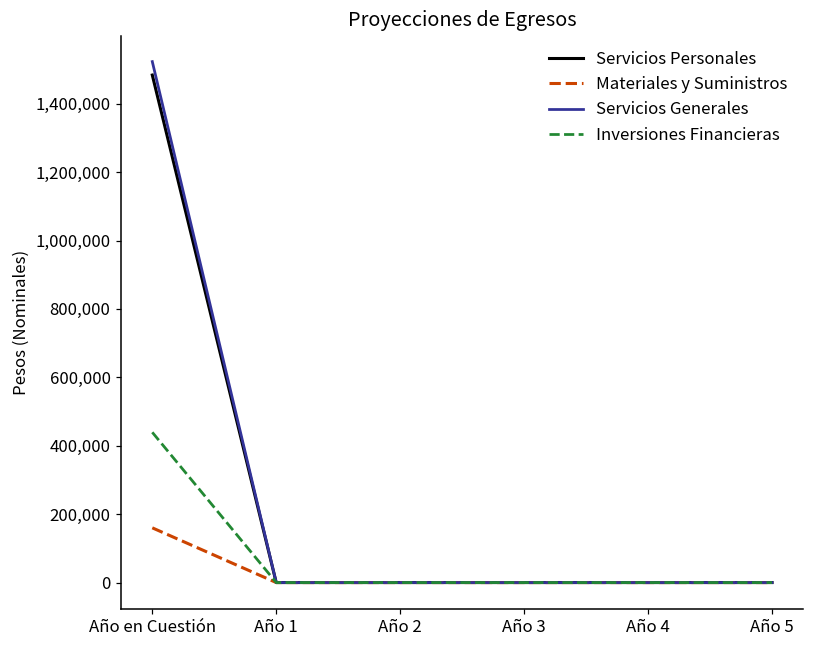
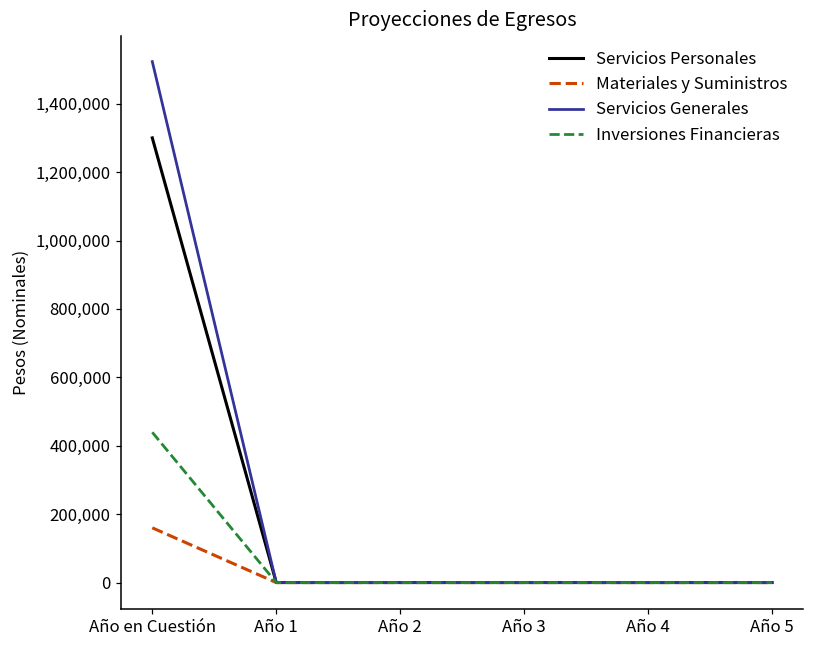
Servicios Personales, Año en Cuestión: 1,480,000 -> 1,300,000
